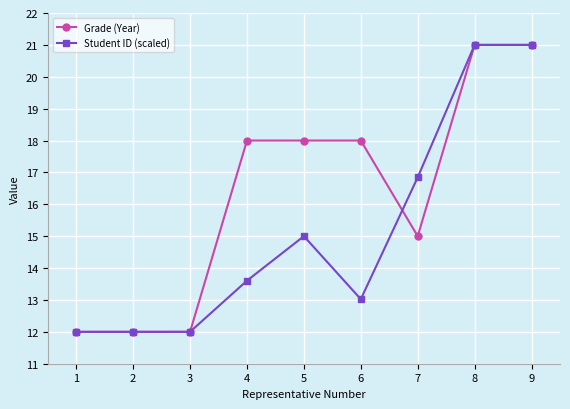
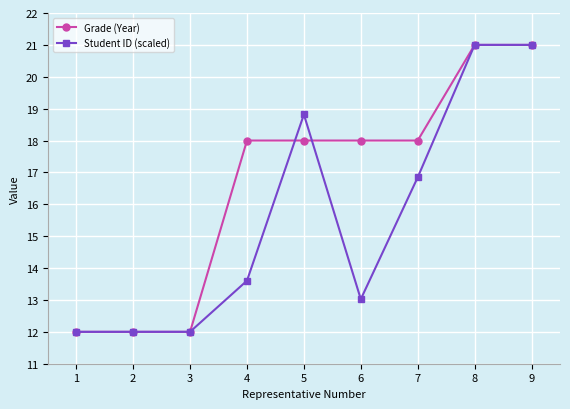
Student ID (scaled), 5: 15.0 -> 18.8
Grade (Year), 7: 15.0 -> 18.0
